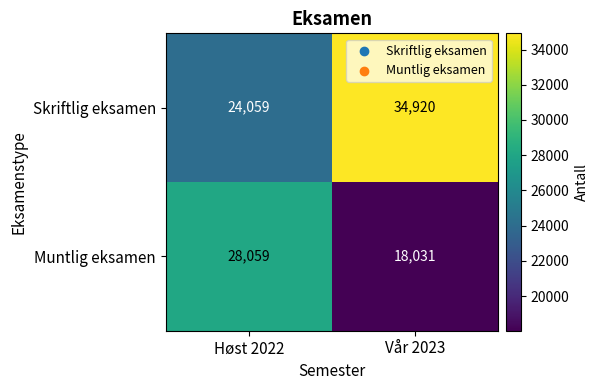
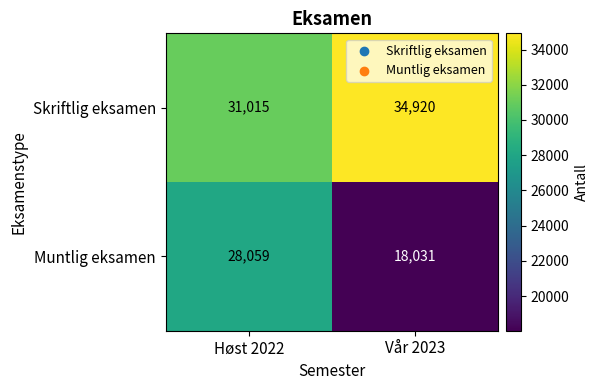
Skriftlig eksamen, Høst 2022: 24,059 -> 31,015
